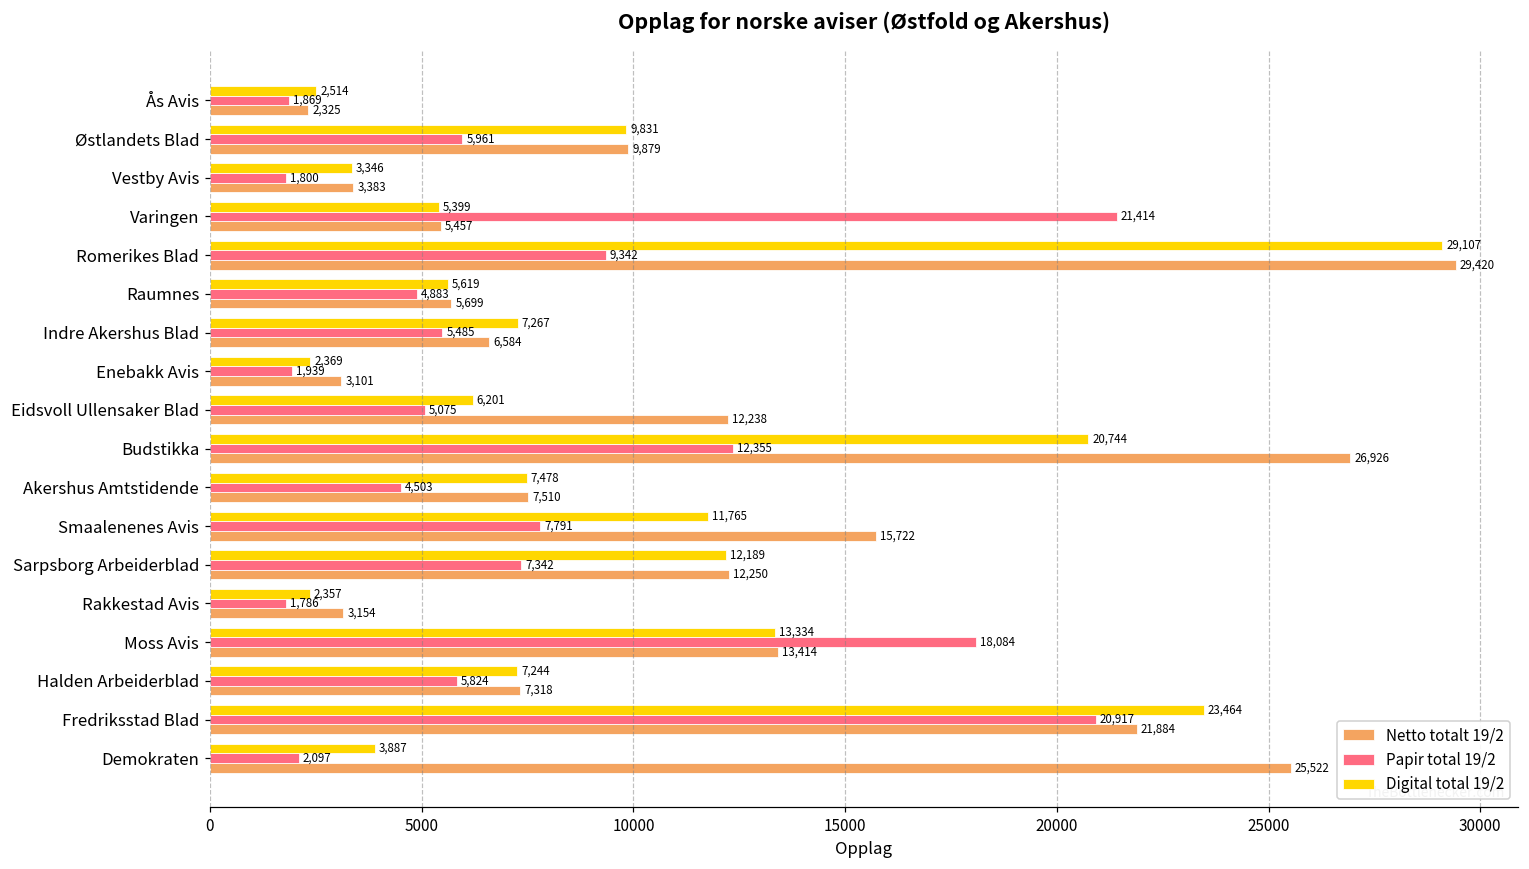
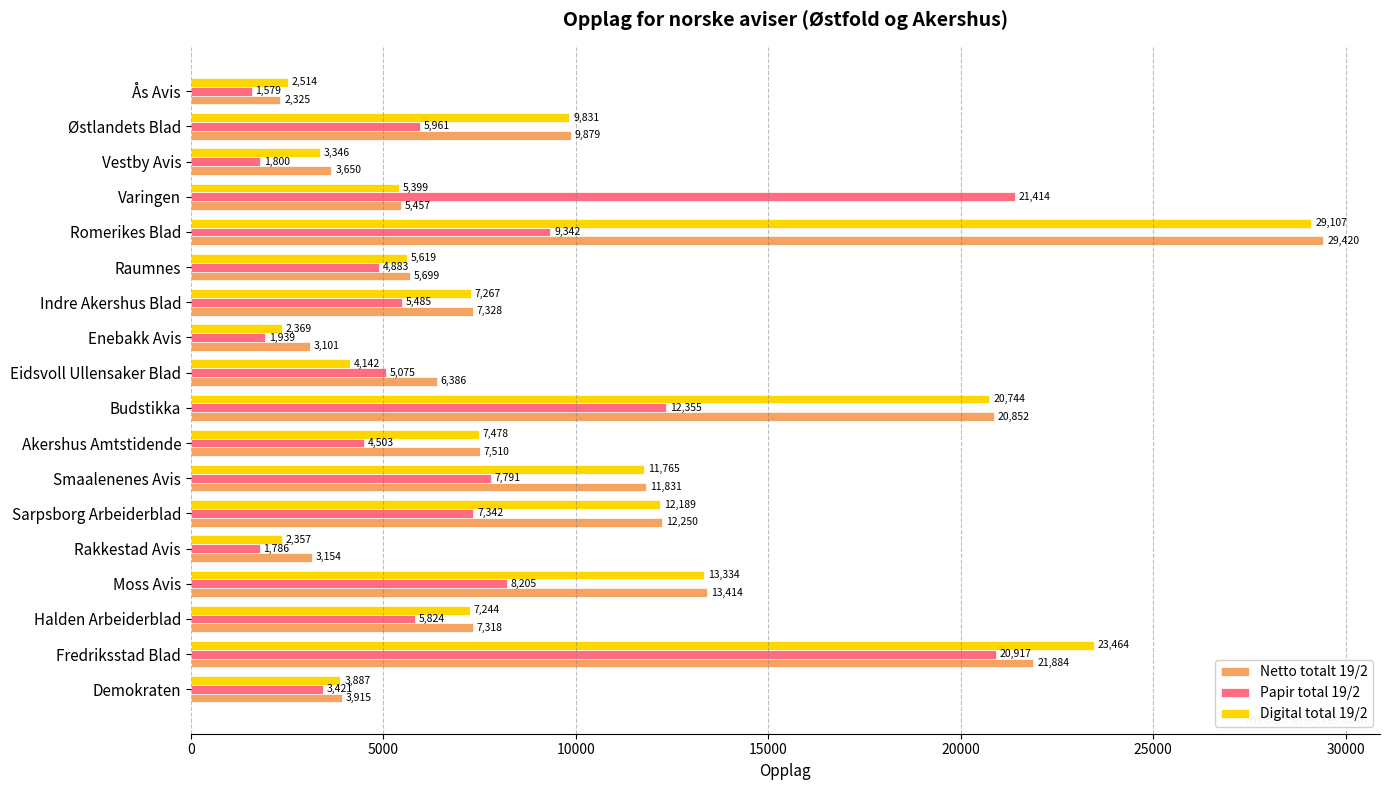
Papir total 19/2, Ås Avis: 1,869 -> 1,579
Netto totalt 19/2, Vestby Avis: 3,383 -> 3,650
Netto totalt 19/2, Indre Akershus Blad: 6,584 -> 7,328
Digital total 19/2, Eidsvoll Ullensaker Blad: 6,201 -> 4,142
Netto totalt 19/2, Eidsvoll Ullensaker Blad: 12,238 -> 6,386
Netto totalt 19/2, Budstikka: 26,926 -> 20,852
Netto totalt 19/2, Smaalenenes Avis: 15,722 -> 11,831
Papir total 19/2, Moss Avis: 18,084 -> 8,205
Papir total 19/2, Demokraten: 2,097 -> 3,421
Netto totalt 19/2, Demokraten: 25,522 -> 3,915
